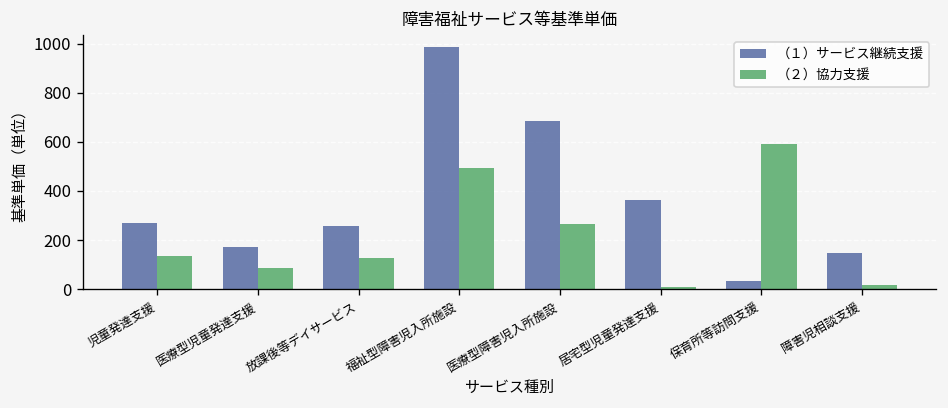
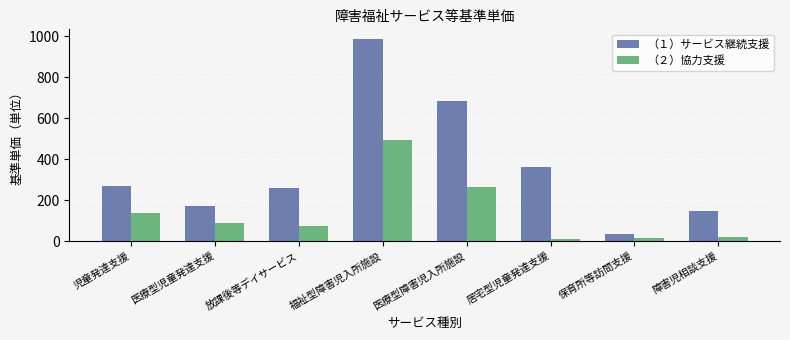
（２）協力支援, 放課後等デイサービス: 130 -> 70
（２）協力支援, 保育所等訪問支援: 590 -> 10
